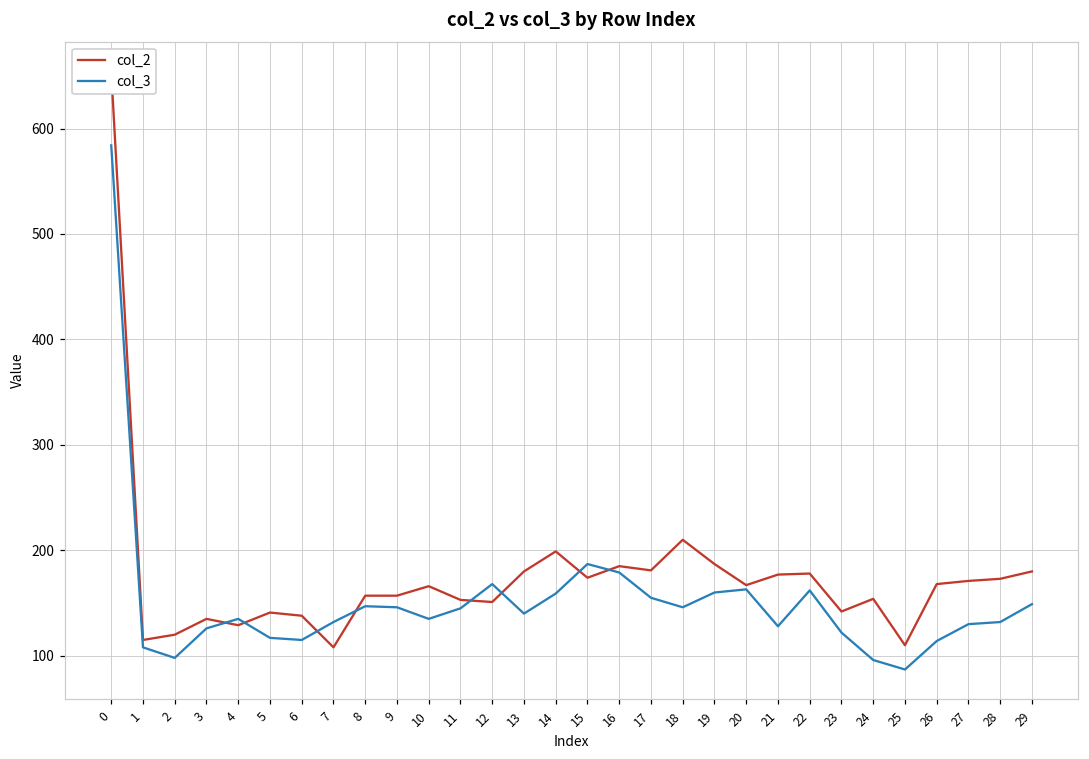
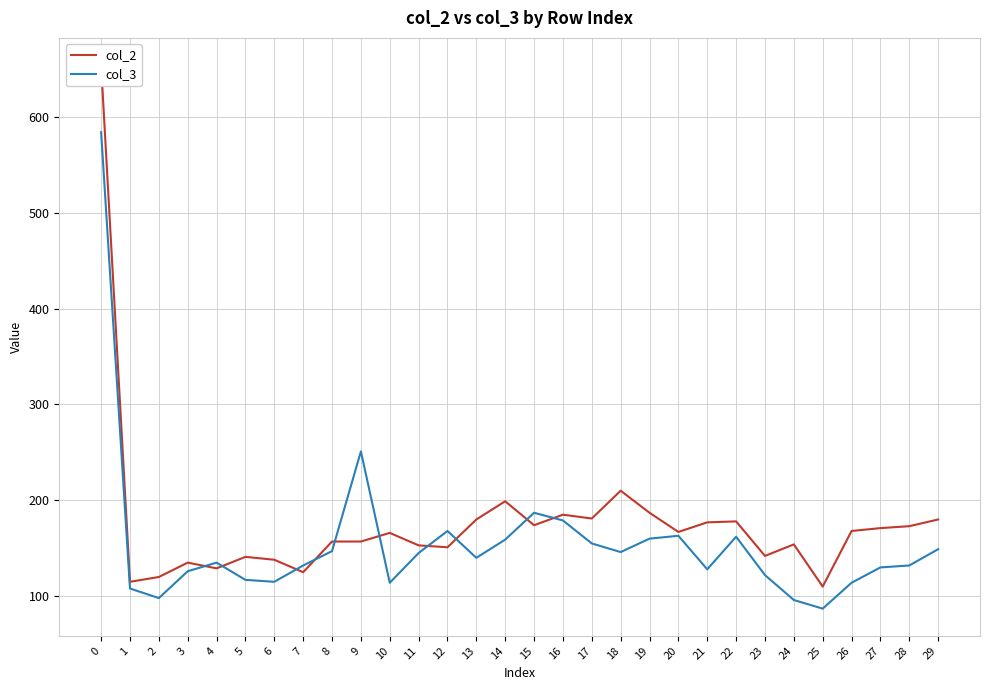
col_2, 7: 110 -> 130
col_3, 9: 150 -> 250
col_3, 10: 140 -> 110
